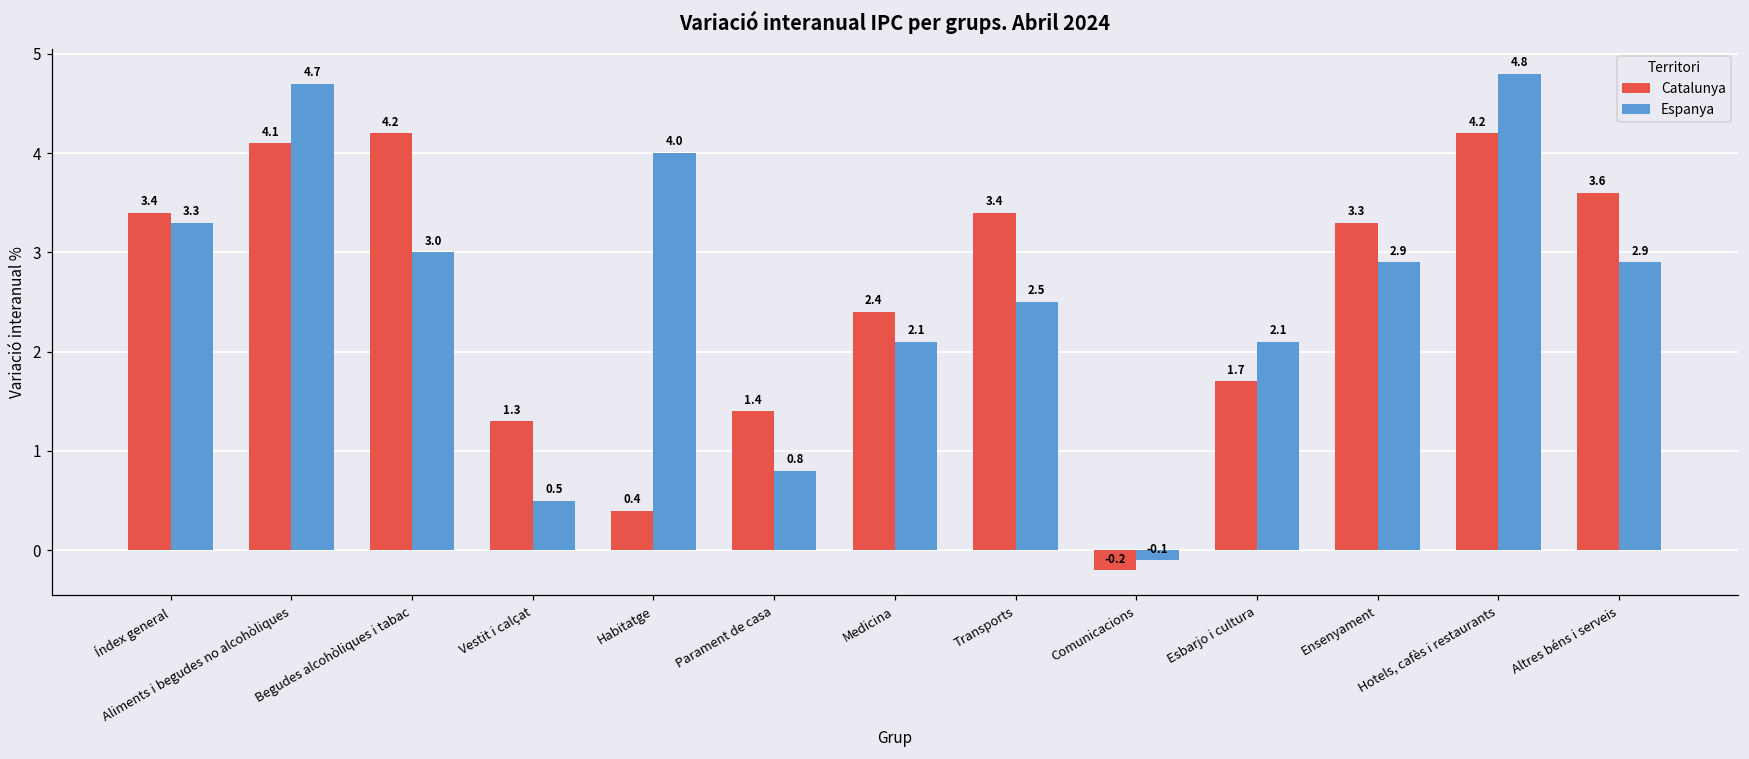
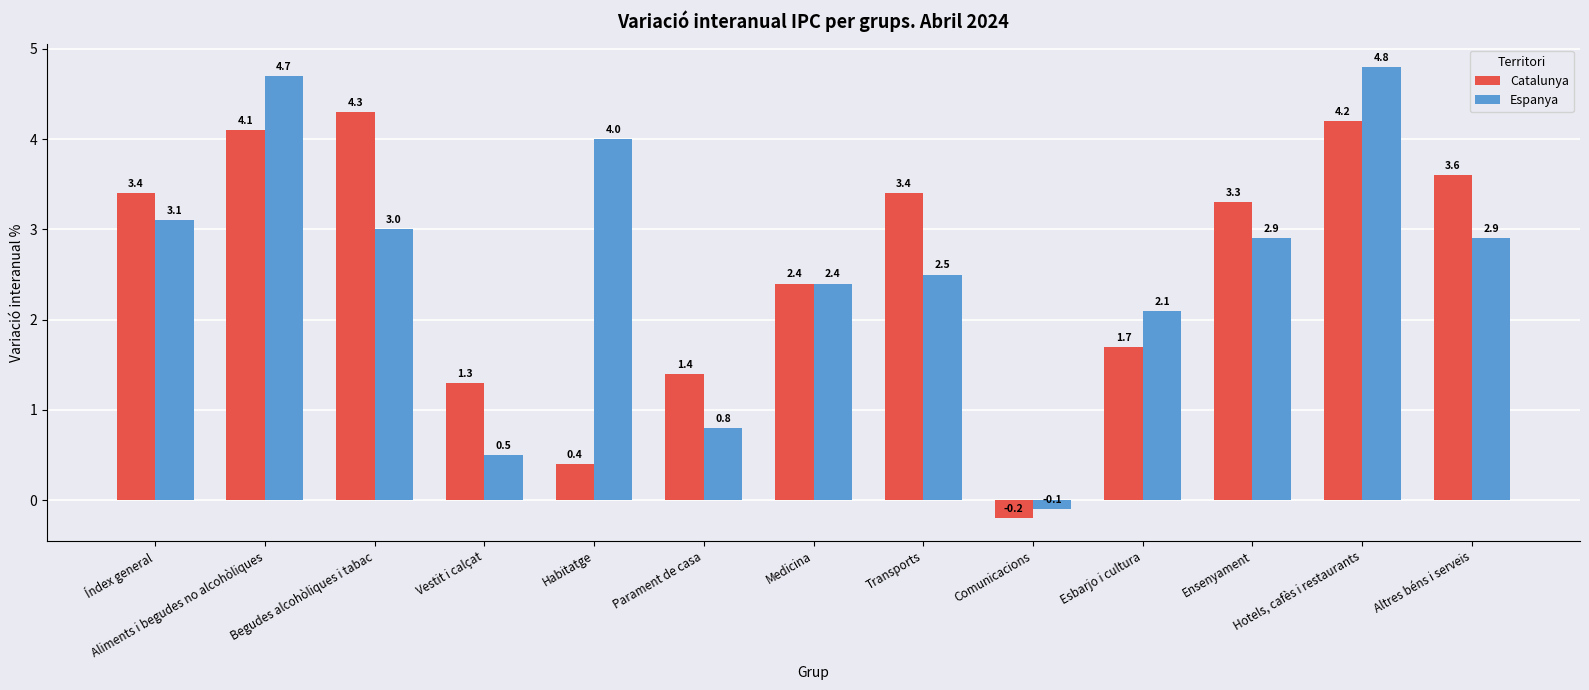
Espanya, Índex general: 3.3 -> 3.1
Catalunya, Begudes alcohòliques i tabac: 4.2 -> 4.3
Espanya, Medicina: 2.1 -> 2.4
